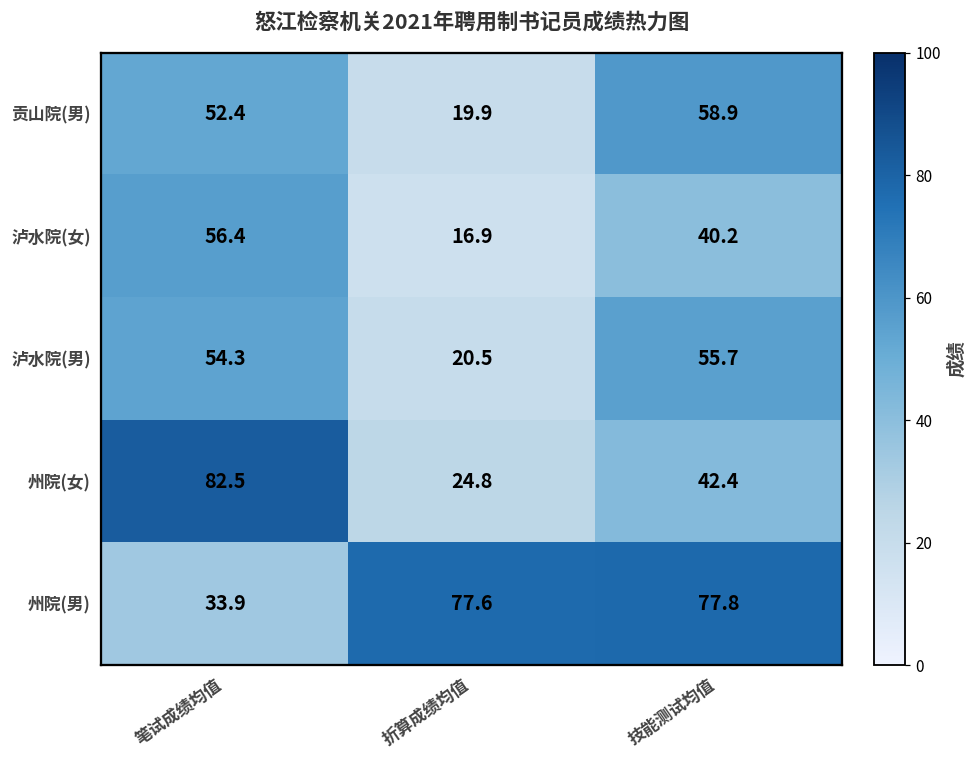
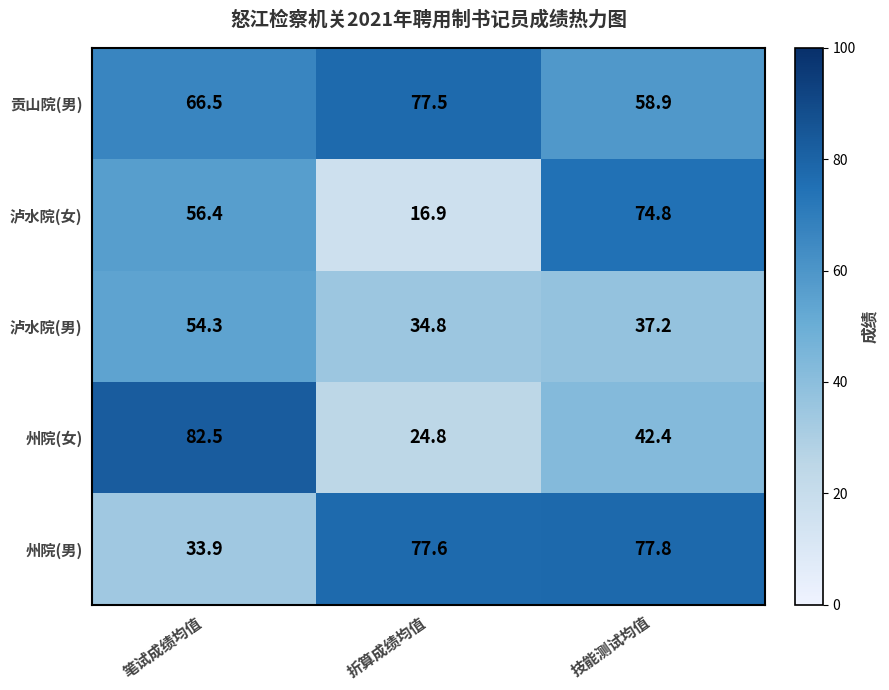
贡山院(男), 笔试成绩均值: 52.4 -> 66.5
贡山院(男), 折算成绩均值: 19.9 -> 77.5
泸水院(女), 技能测试均值: 40.2 -> 74.8
泸水院(男), 折算成绩均值: 20.5 -> 34.8
泸水院(男), 技能测试均值: 55.7 -> 37.2
